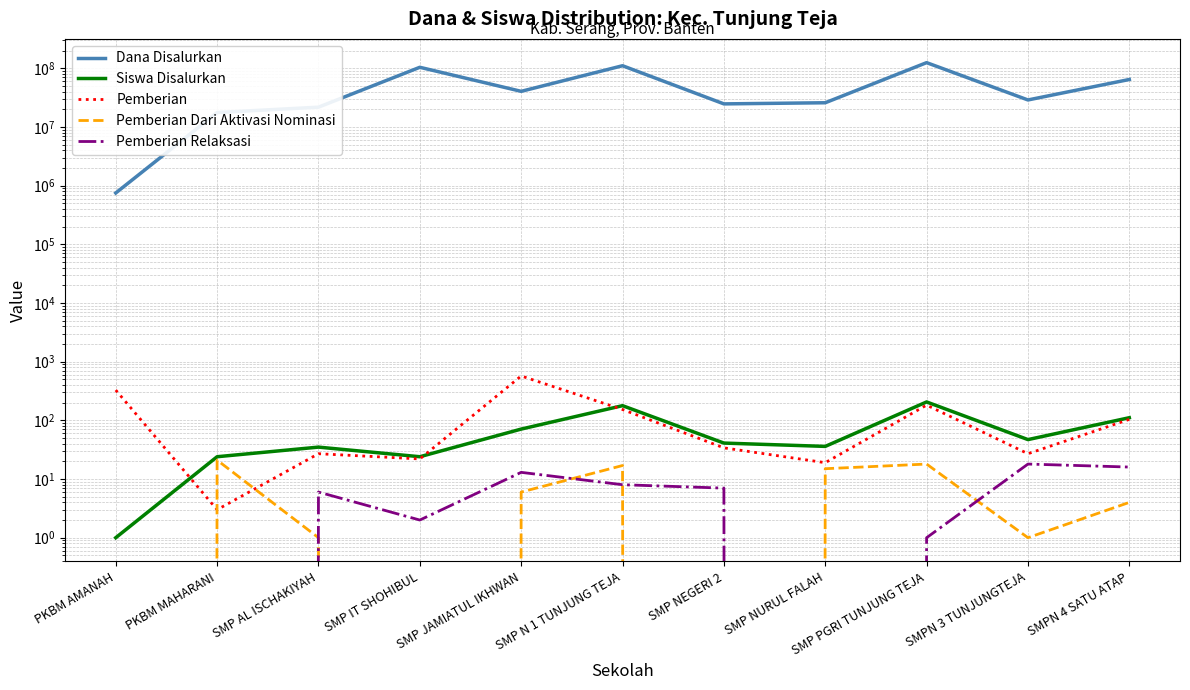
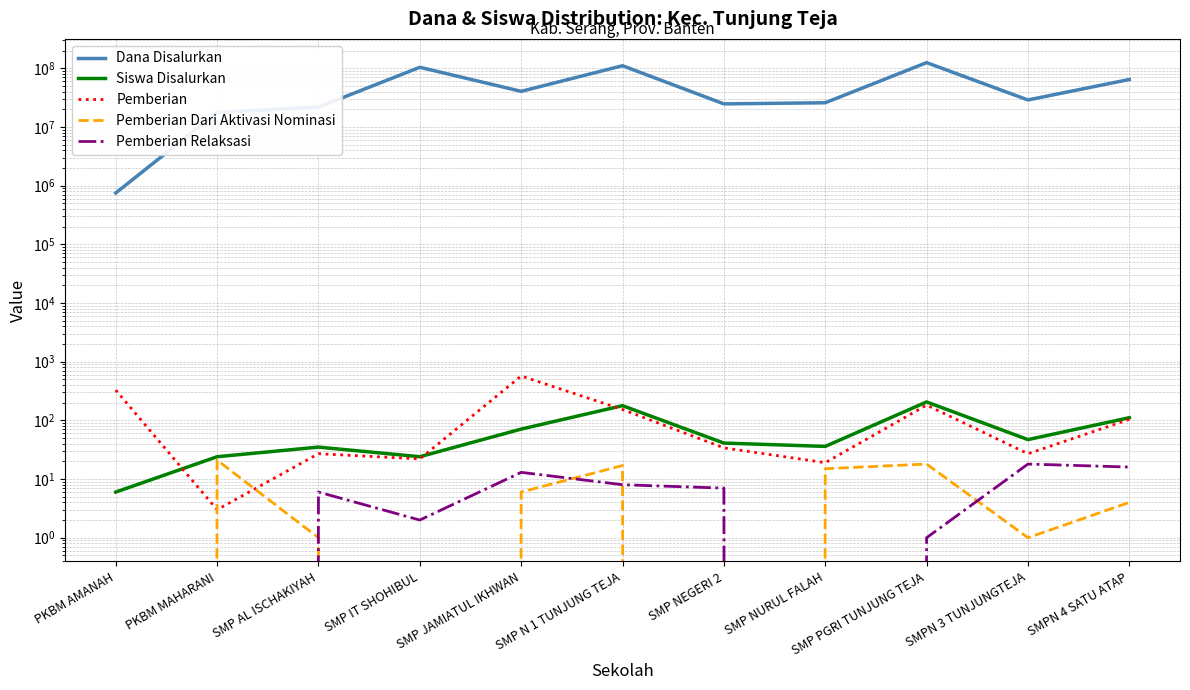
Siswa Disalurkan, PKBM AMANAH: 1 -> 6
